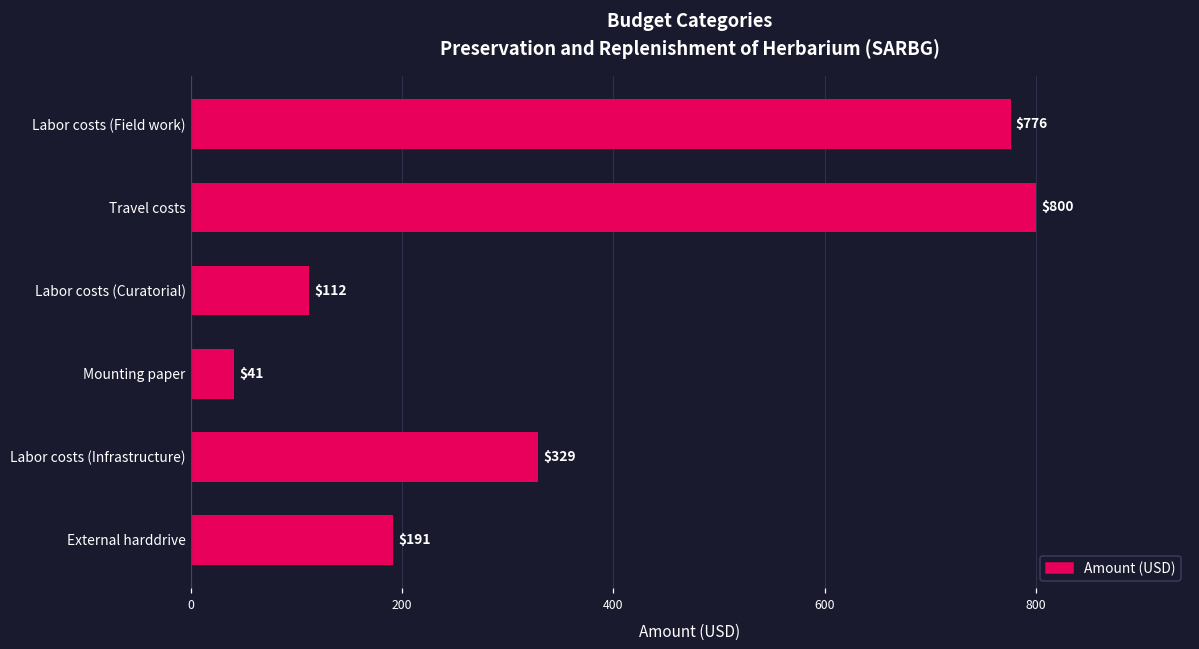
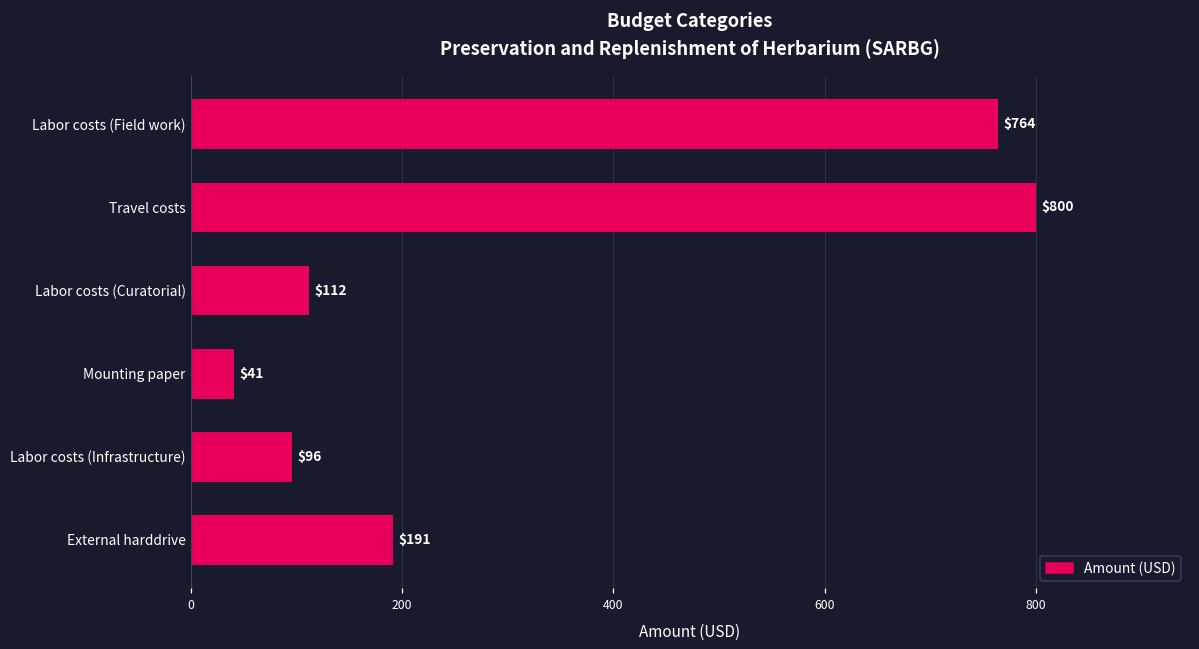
Labor costs (Field work): $776 -> $764
Labor costs (Infrastructure): $329 -> $96
